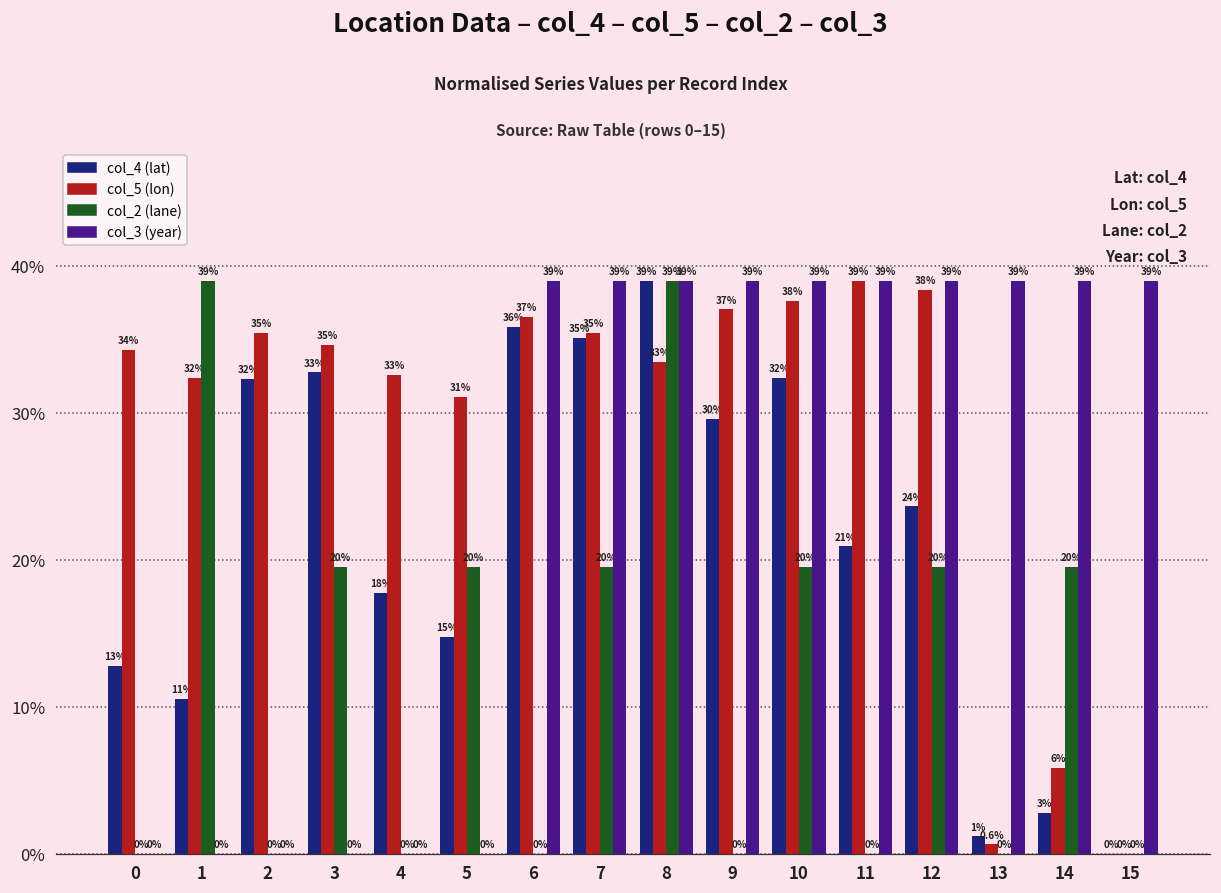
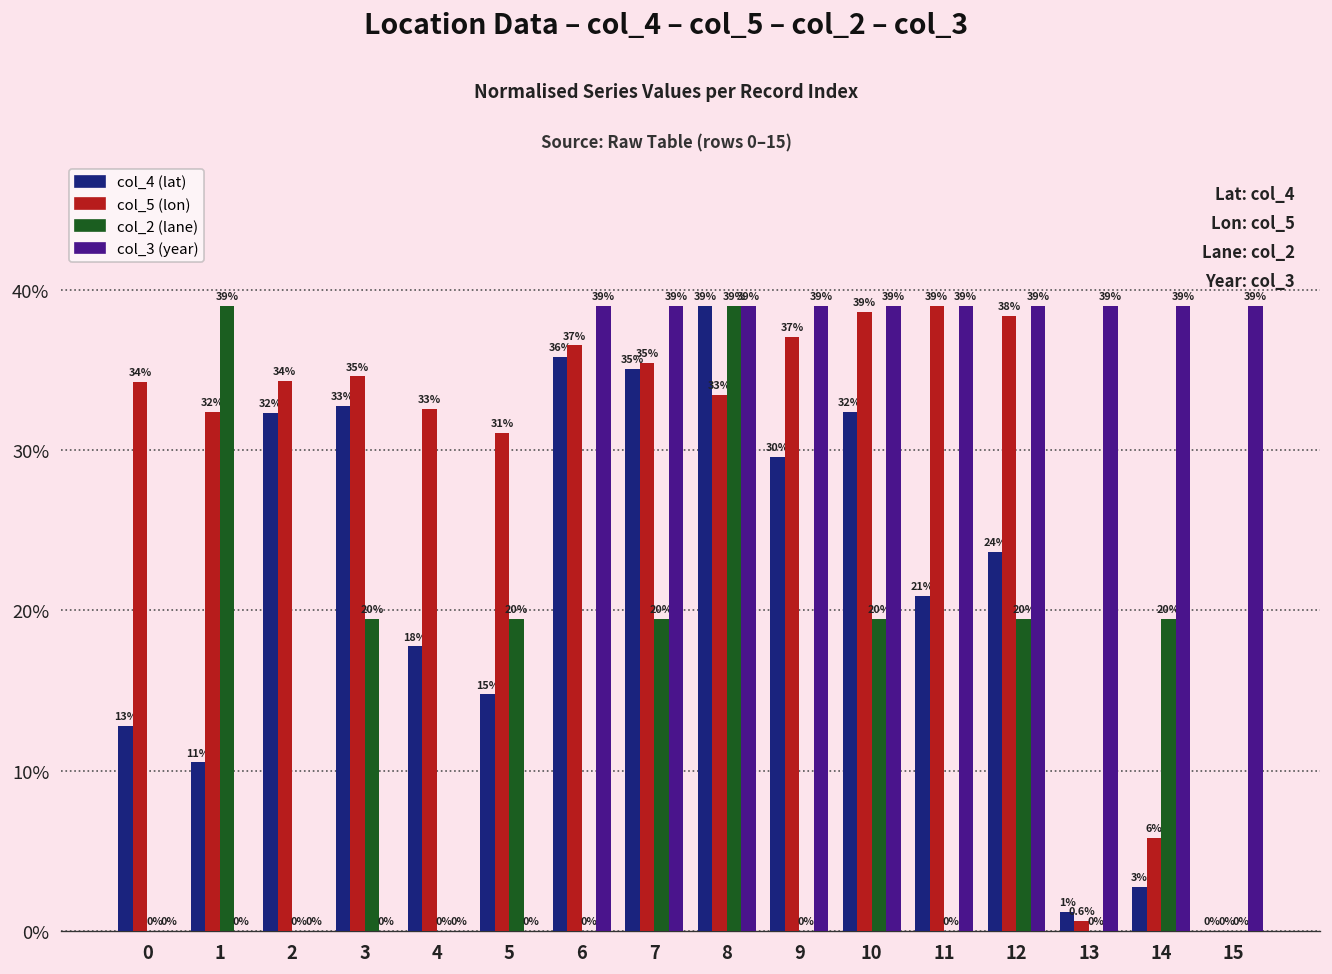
col_5 (lon), 2: 35% -> 34%
col_5 (lon), 10: 38% -> 39%
